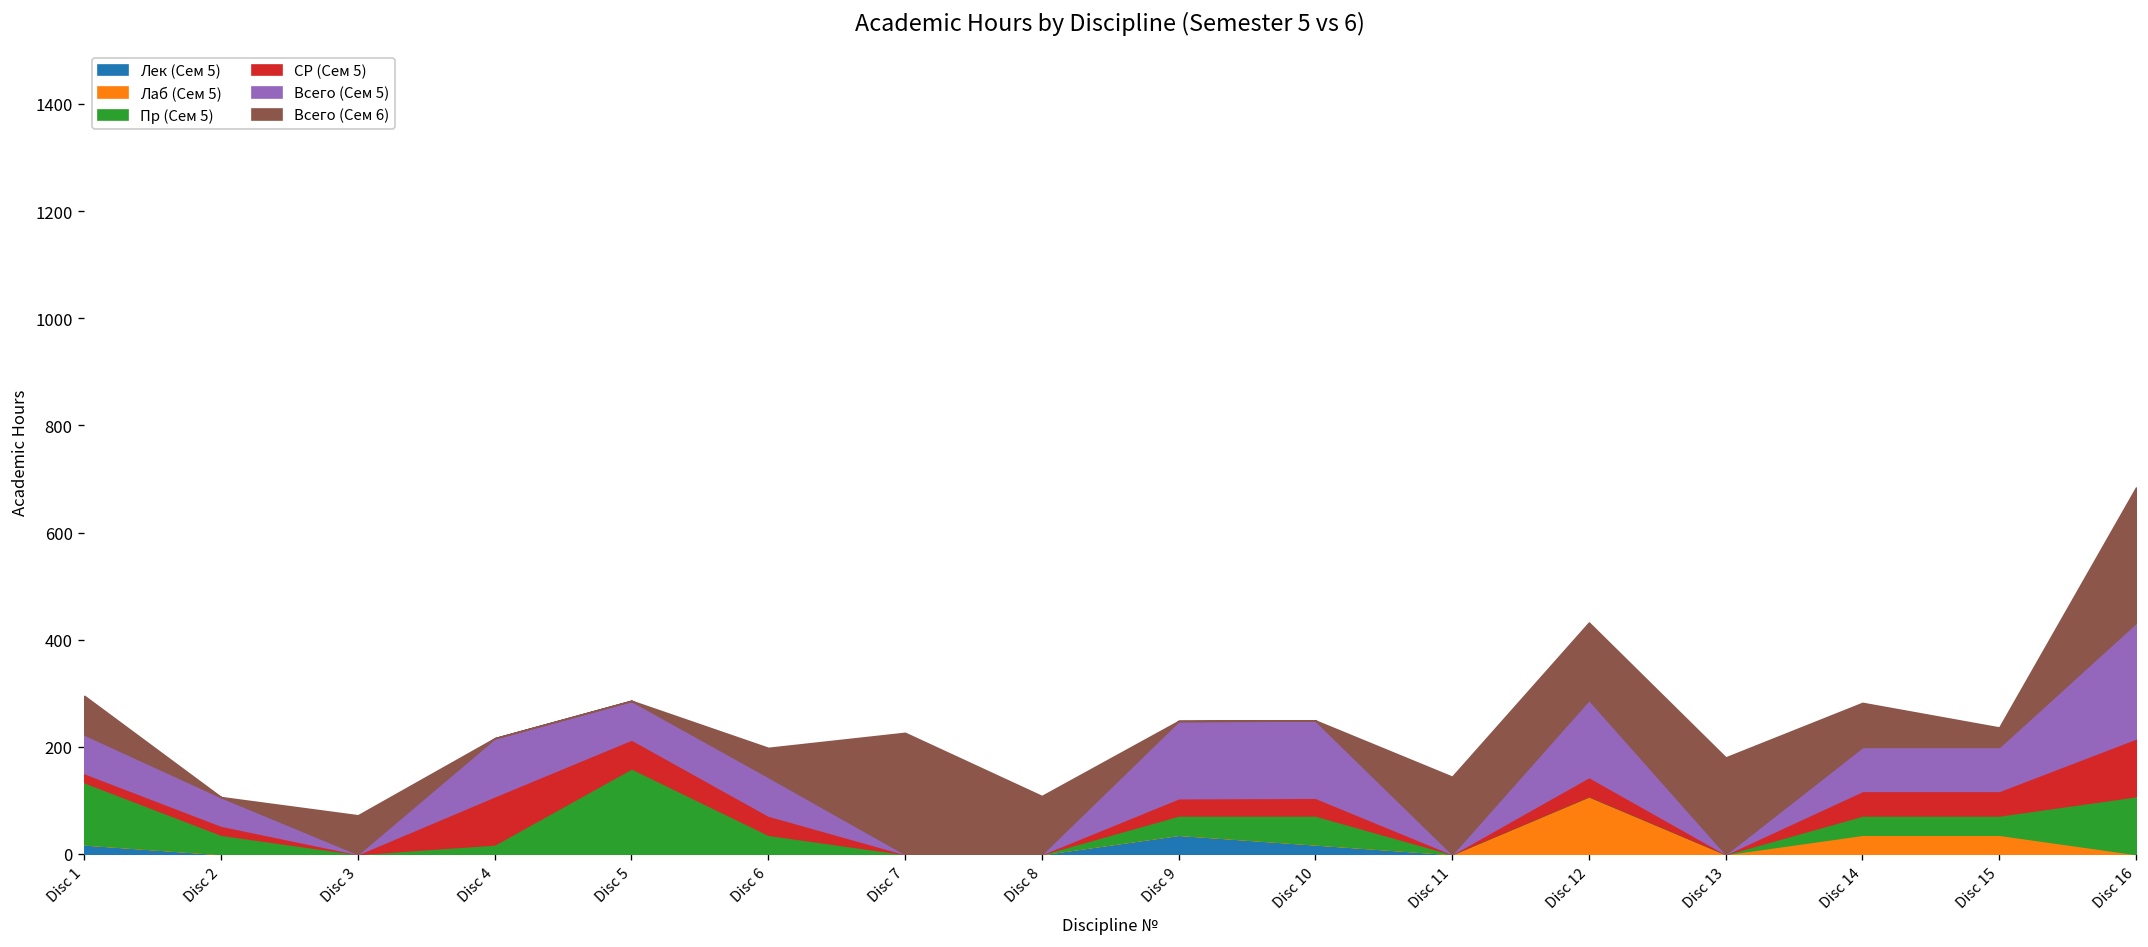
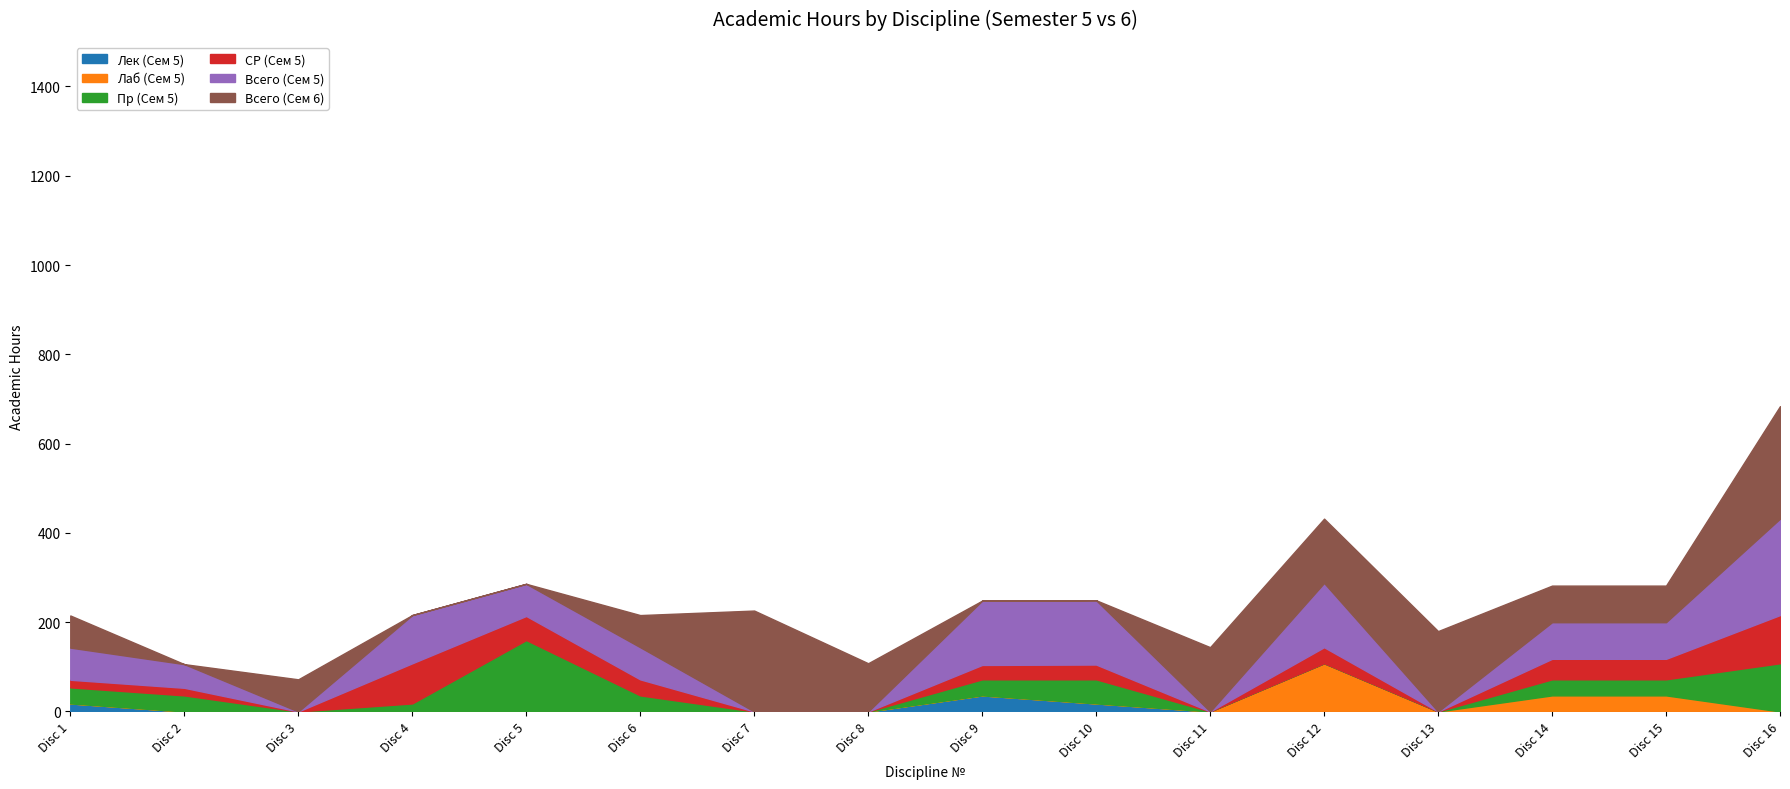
Пр (Сем 5), Disc 1: 120 -> 40
Всего (Сем 6), Disc 6: 50 -> 70
Всего (Сем 6), Disc 15: 40 -> 80
